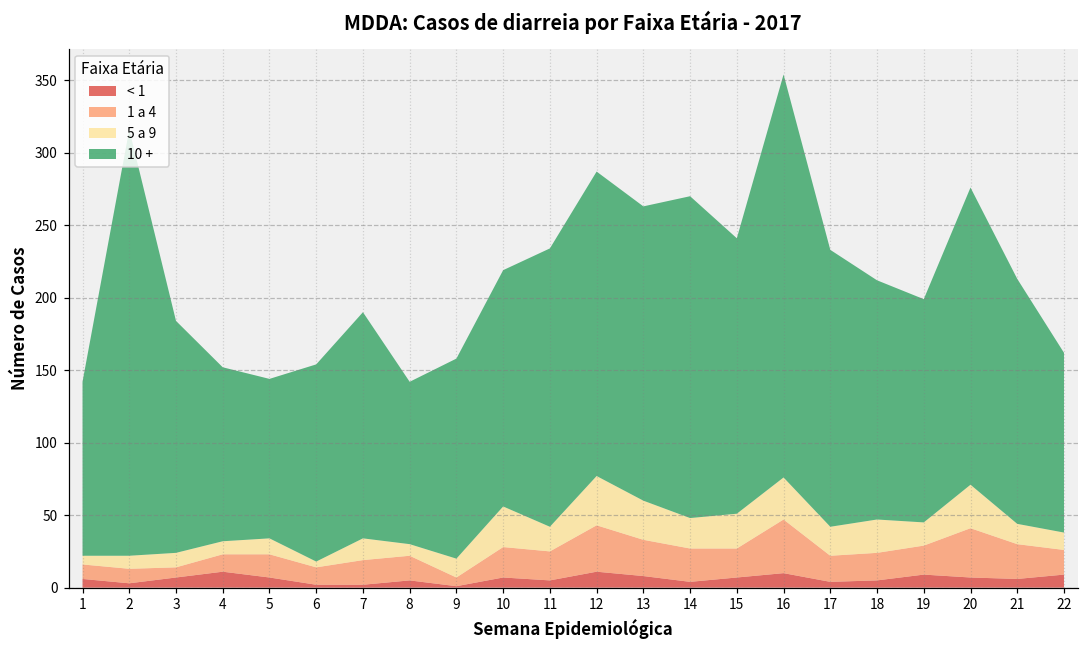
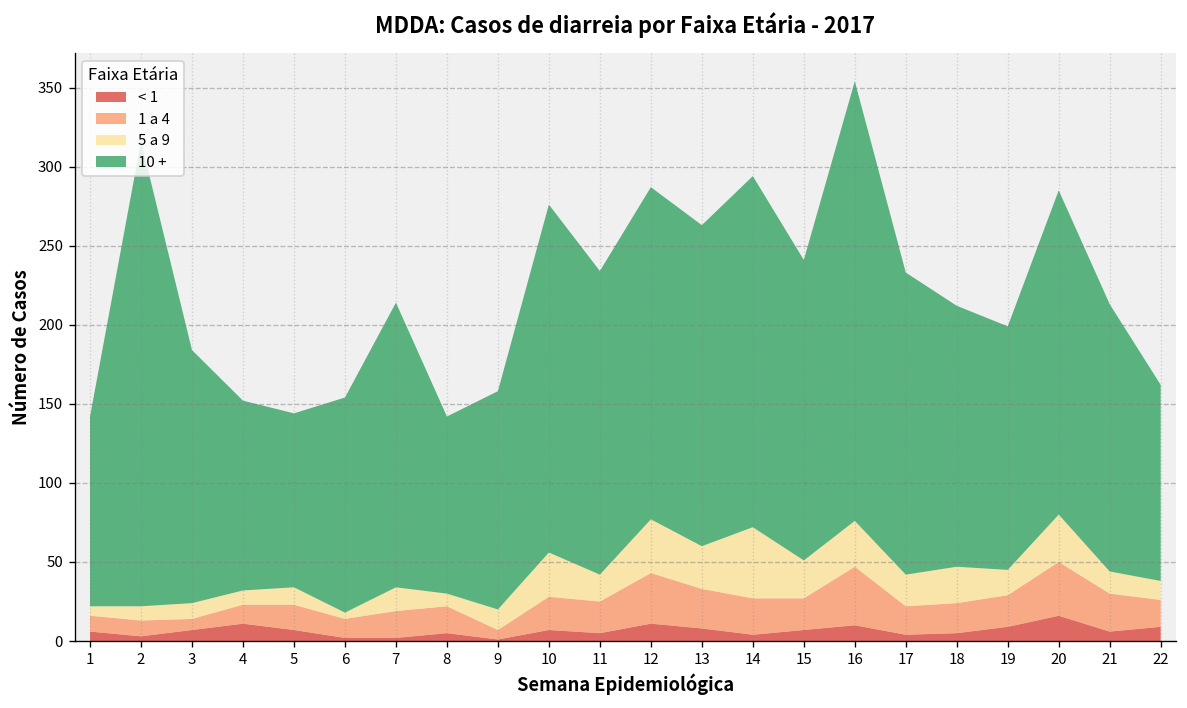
10 +, 7: 156 -> 180
10 +, 10: 163 -> 220
5 a 9, 14: 21 -> 45
< 1, 20: 7 -> 16
